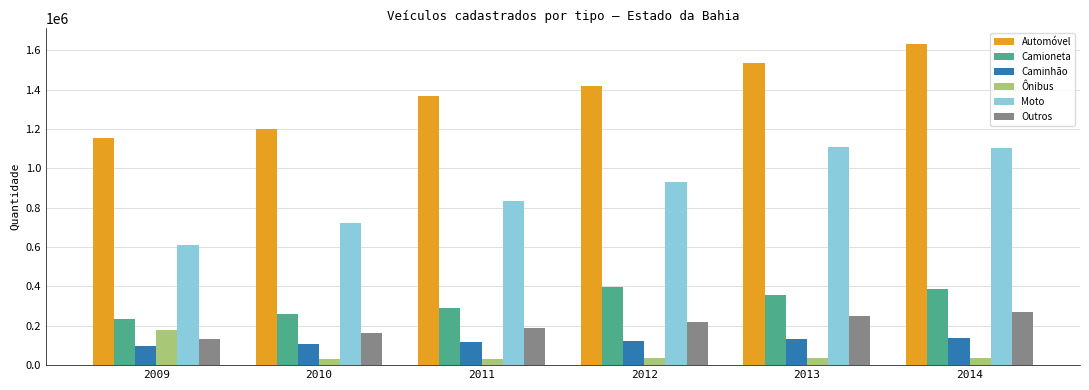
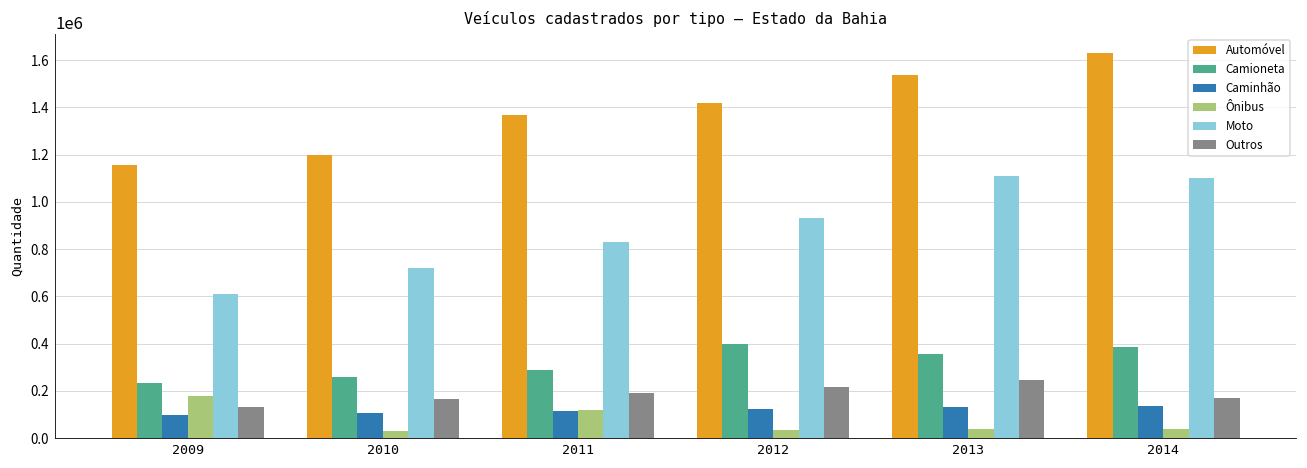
Ônibus, 2011: 30000 -> 120000
Outros, 2014: 270000 -> 170000
